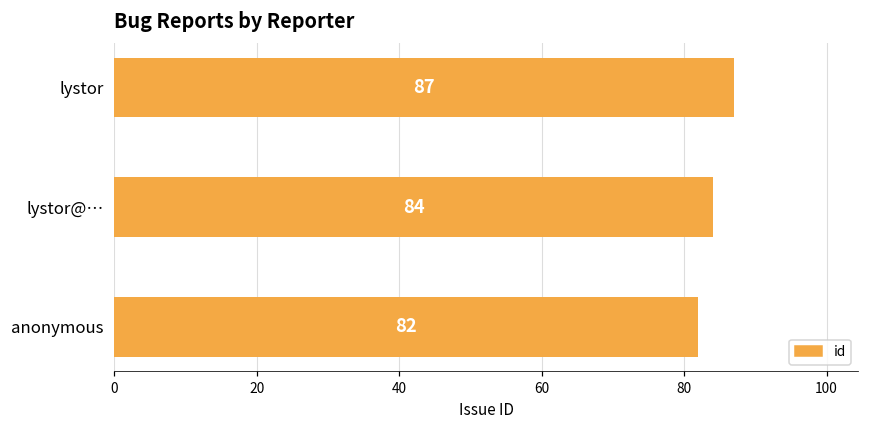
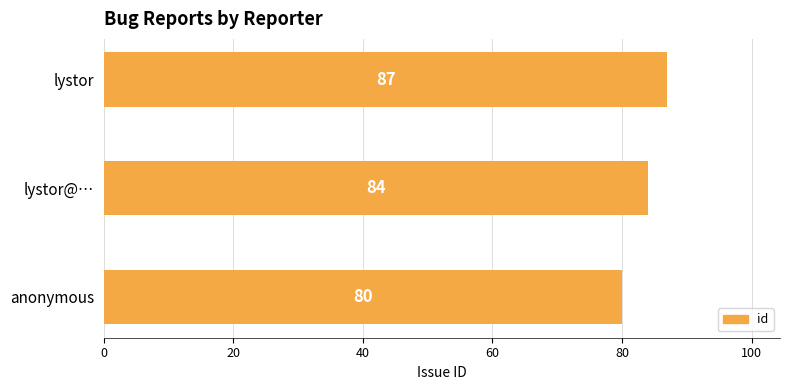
anonymous: 82 -> 80
